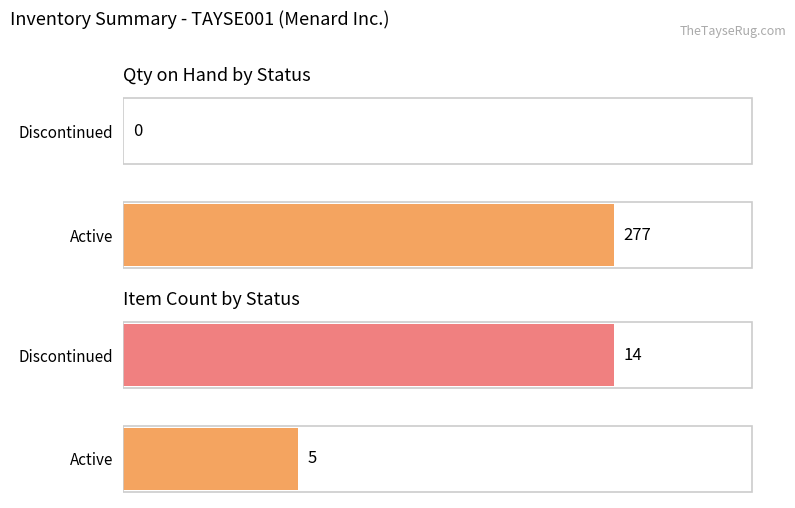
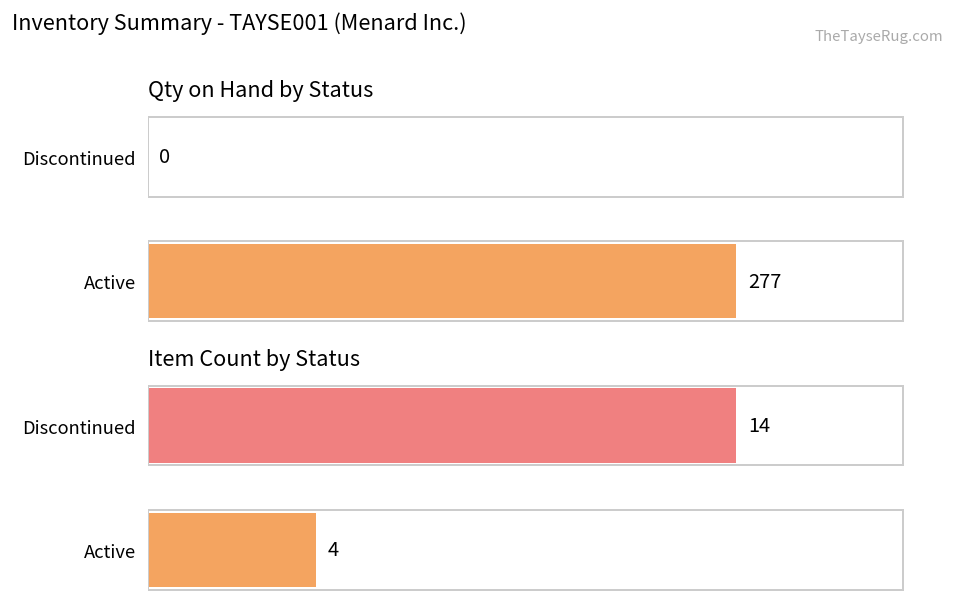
Item Count by Status, Active: 5 -> 4
